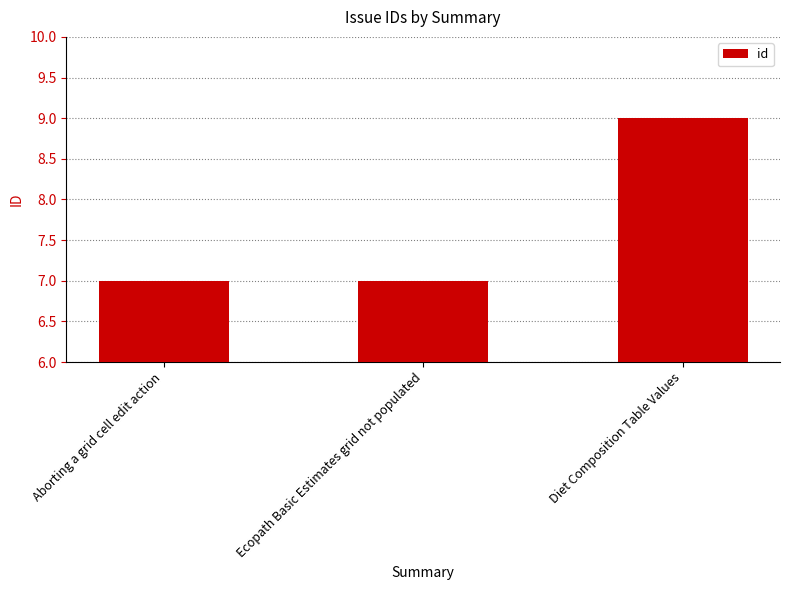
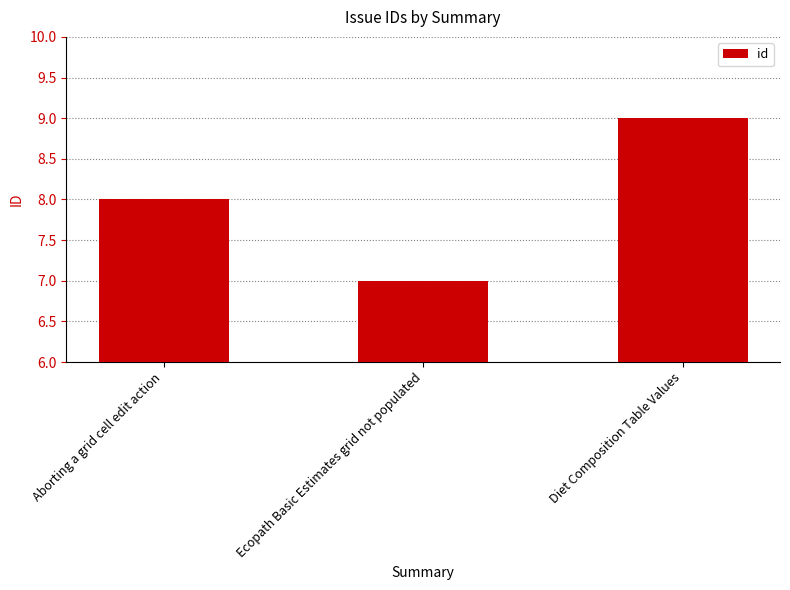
Aborting a grid cell edit action: 7 -> 8
